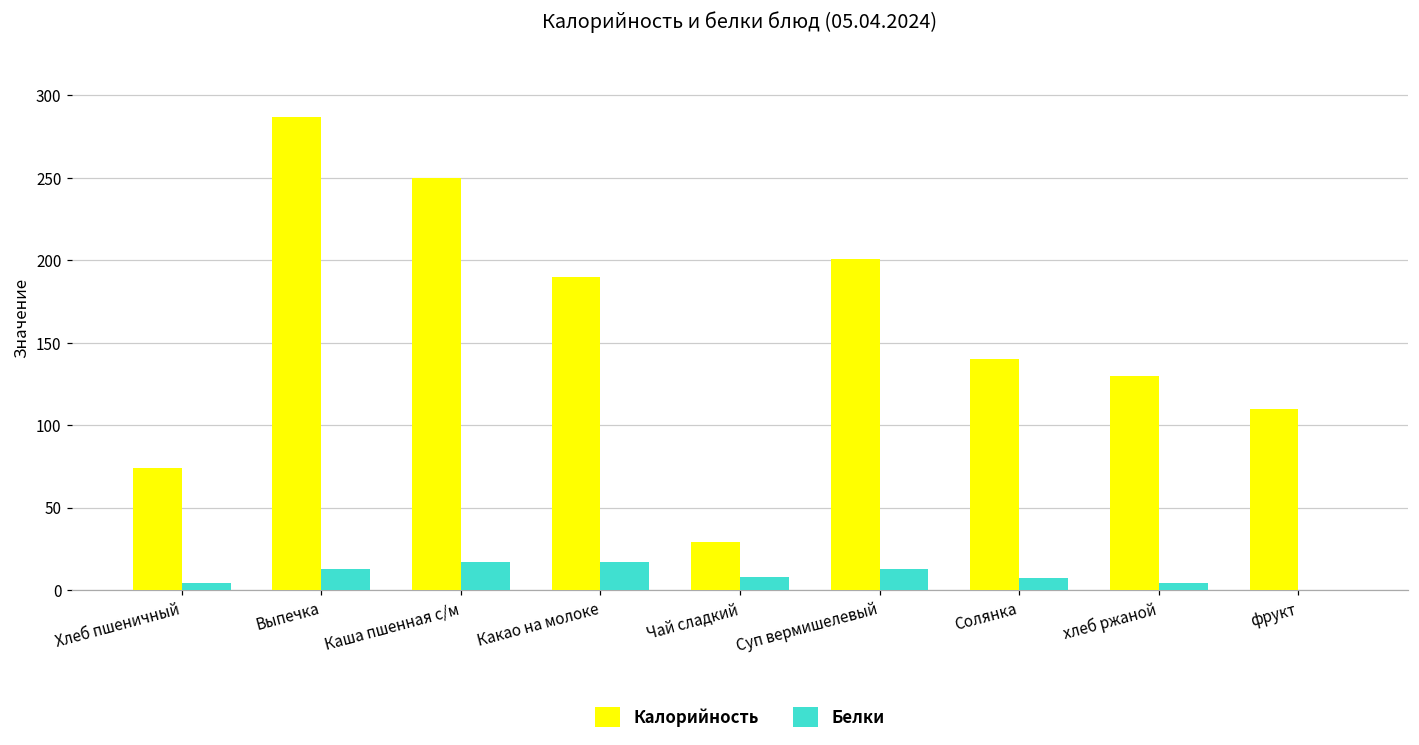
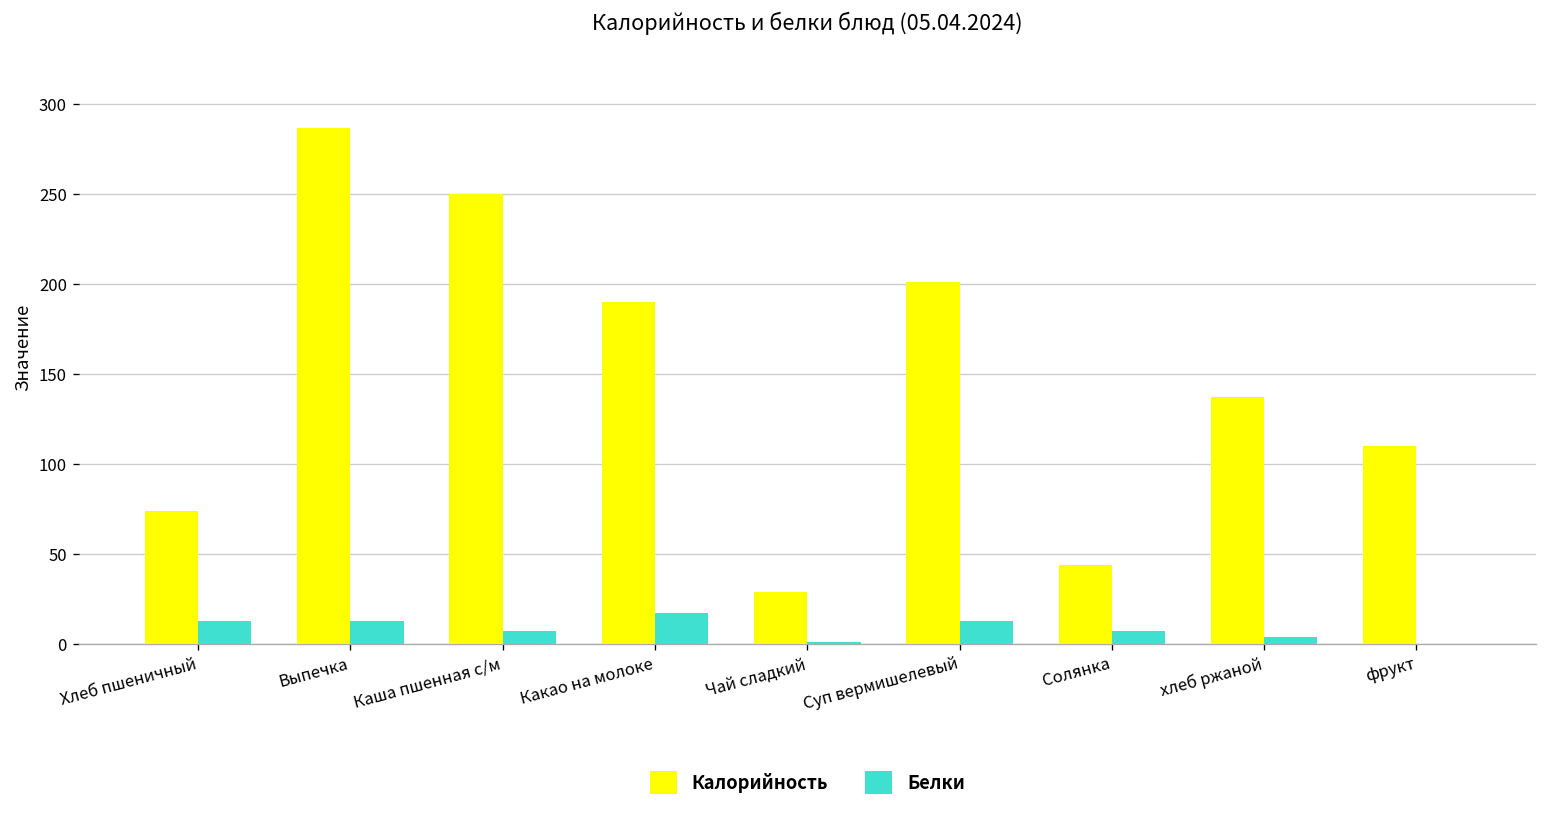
Белки, Хлеб пшеничный: 4 -> 13
Белки, Каша пшенная с/м: 17 -> 7
Белки, Чай сладкий: 8 -> 1
Калорийность, Солянка: 140 -> 44
Калорийность, хлеб ржаной: 130 -> 137
